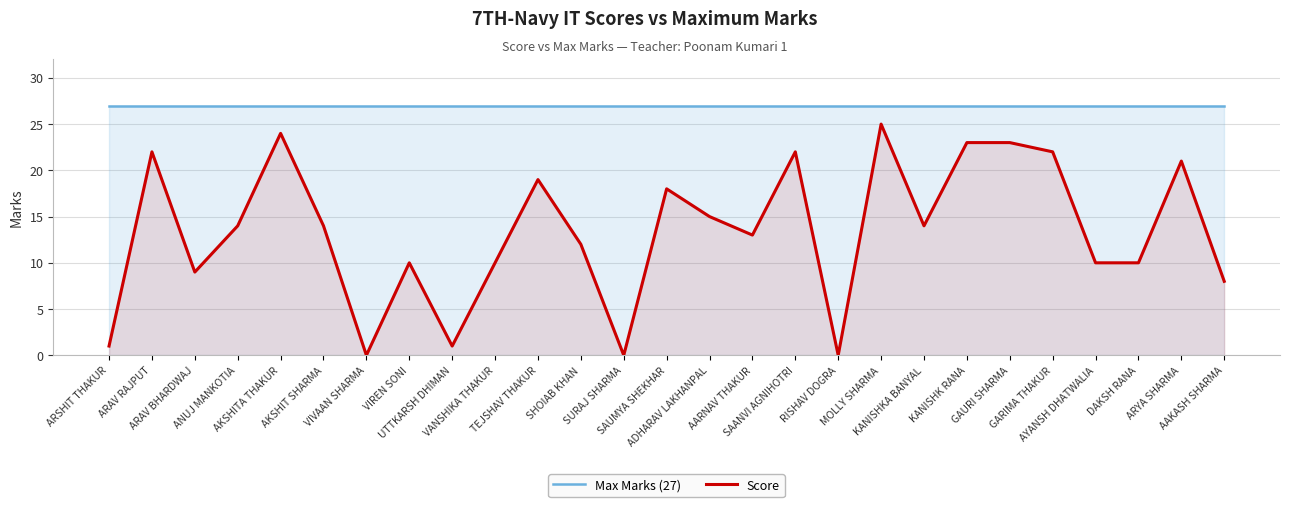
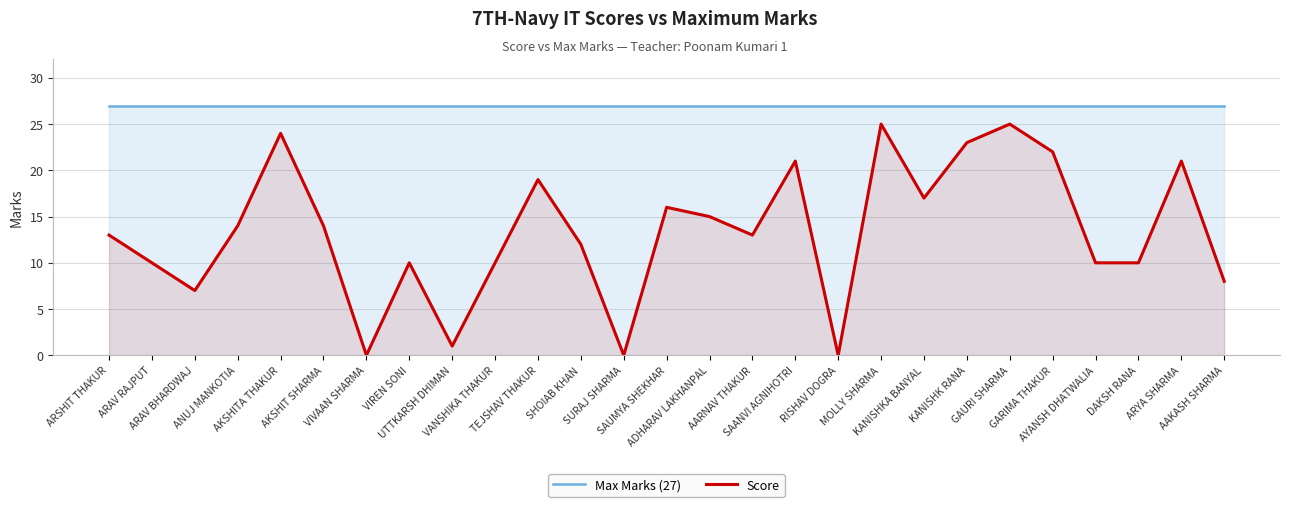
Score, ARSHIT THAKUR: 1 -> 13
Score, ARAV RAJPUT: 22 -> 10
Score, ARAV BHARDWAJ: 9 -> 7
Score, SAUMYA SHEKHAR: 18 -> 16
Score, SAANVI AGNIHOTRI: 22 -> 21
Score, KANISHKA BANYAL: 14 -> 17
Score, GAURI SHARMA: 23 -> 25
